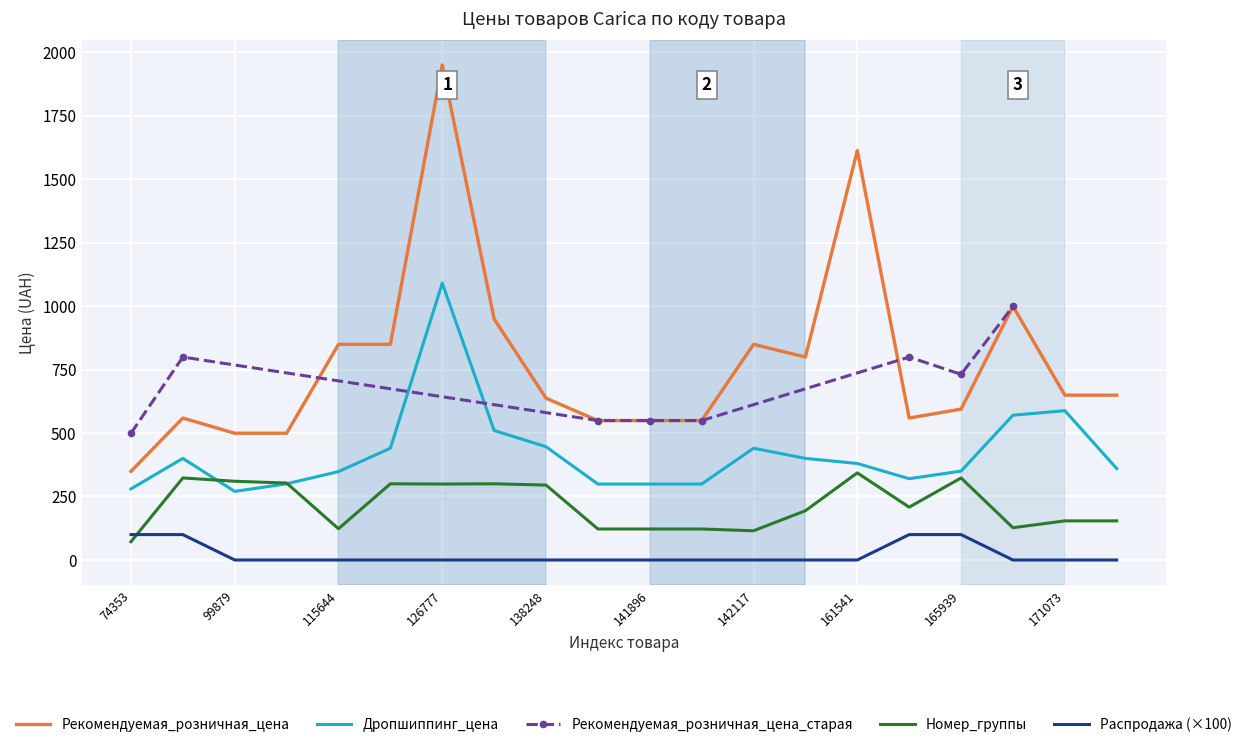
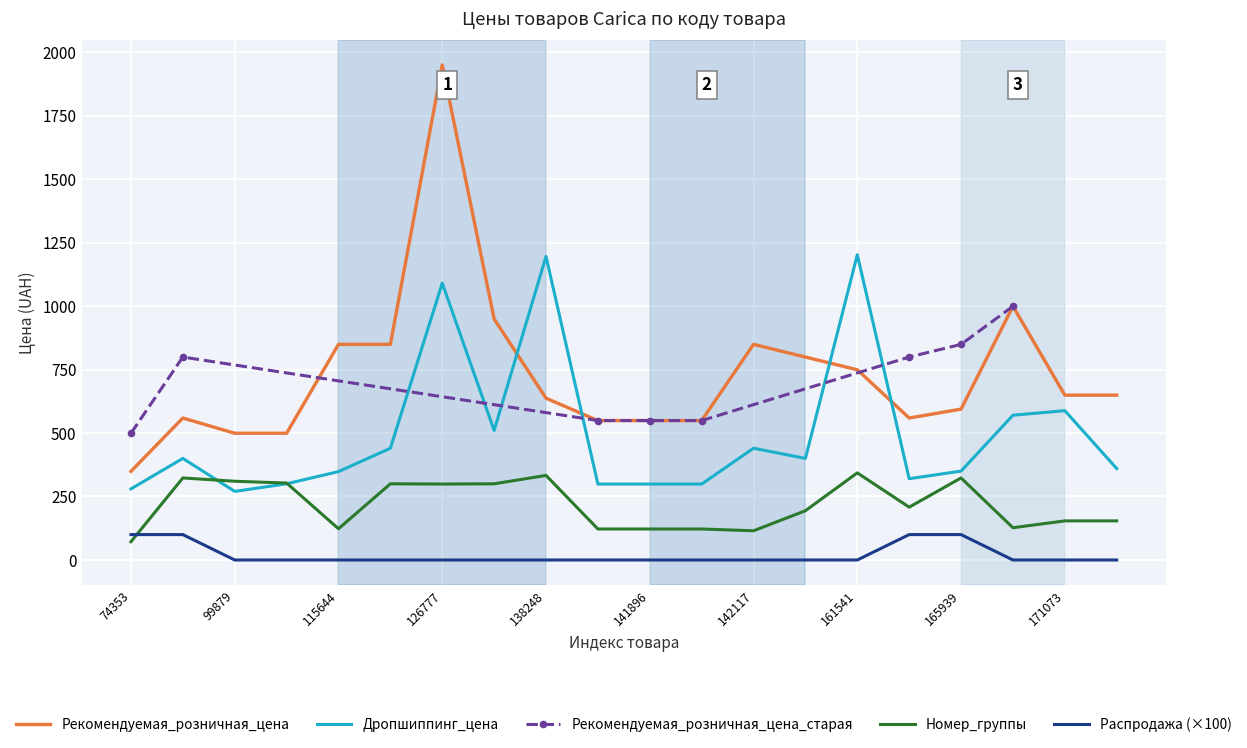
Дропшиппинг_цена, 138248: 450 -> 1200
Номер_группы, 138248: 300 -> 330
Рекомендуемая_розничная_цена, 161541: 1610 -> 750
Дропшиппинг_цена, 161541: 380 -> 1200
Рекомендуемая_розничная_цена_старая, 165939: 730 -> 850
